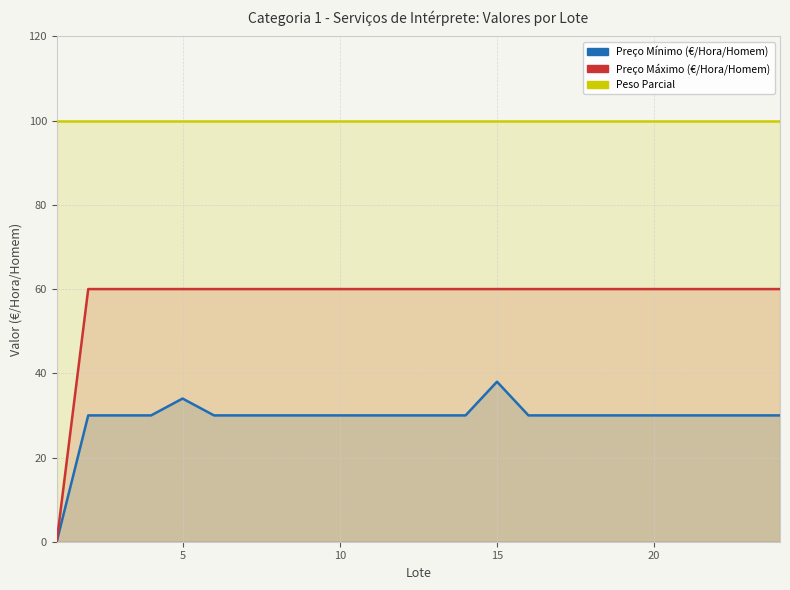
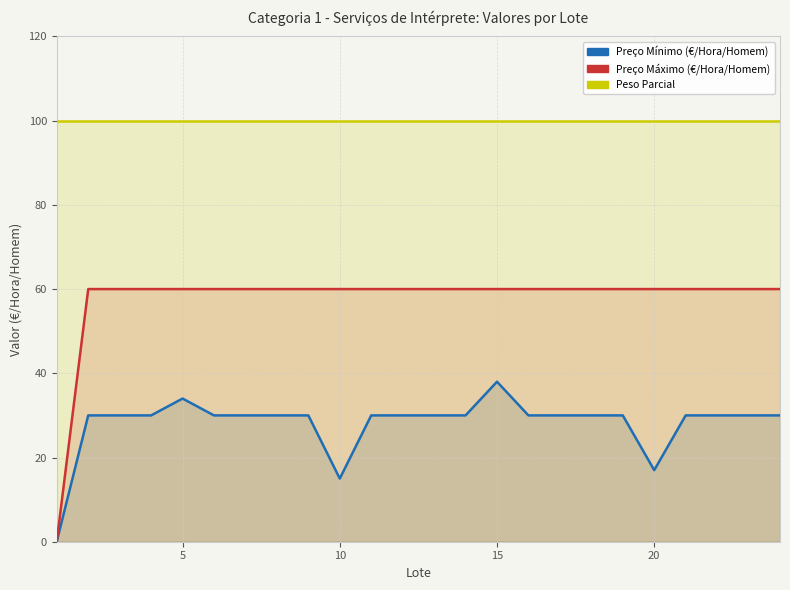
Preço Mínimo (€/Hora/Homem), 10: 30 -> 15
Preço Mínimo (€/Hora/Homem), 20: 30 -> 17
